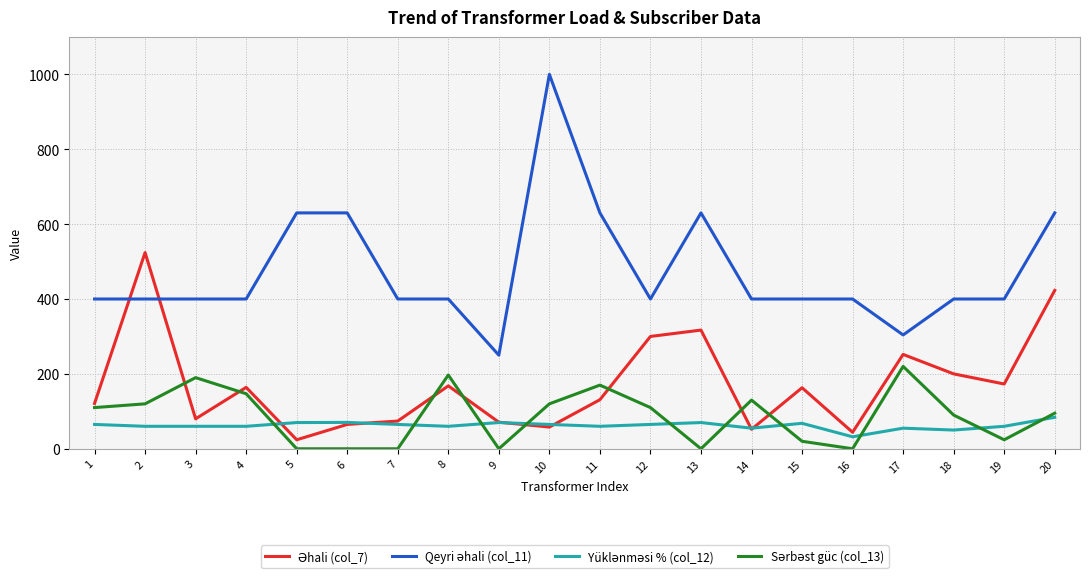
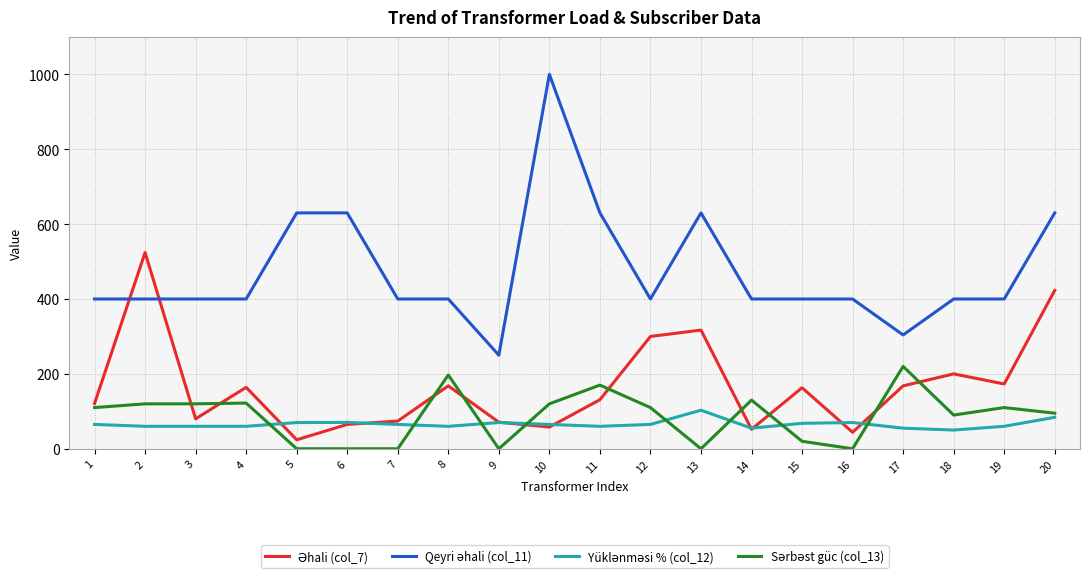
Sərbəst güc (col_13), 3: 190 -> 120
Sərbəst güc (col_13), 4: 150 -> 120
Yüklənməsi % (col_12), 13: 70 -> 100
Yüklənməsi % (col_12), 16: 30 -> 70
Əhali (col_7), 17: 250 -> 170
Sərbəst güc (col_13), 19: 20 -> 110
